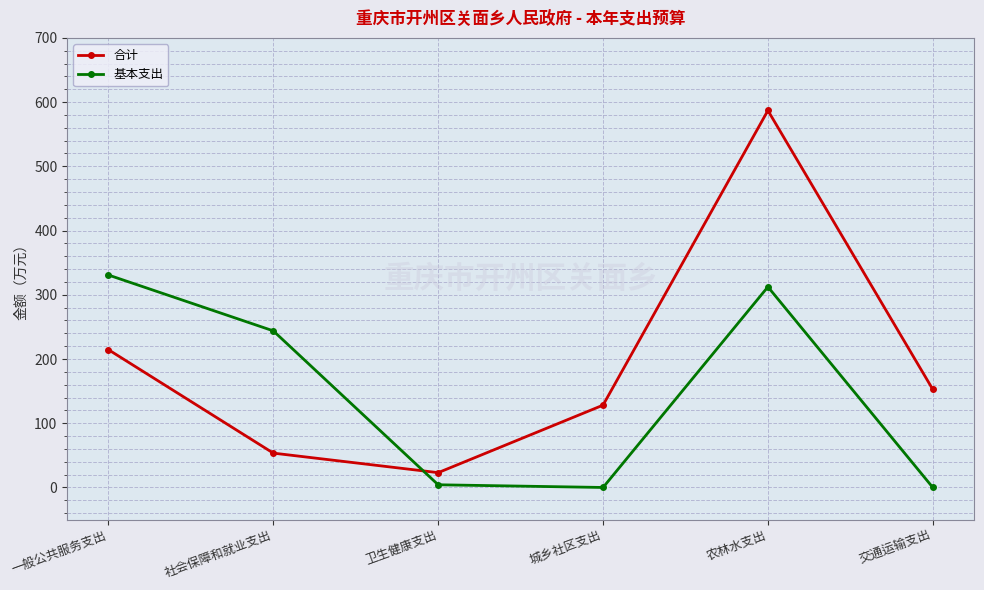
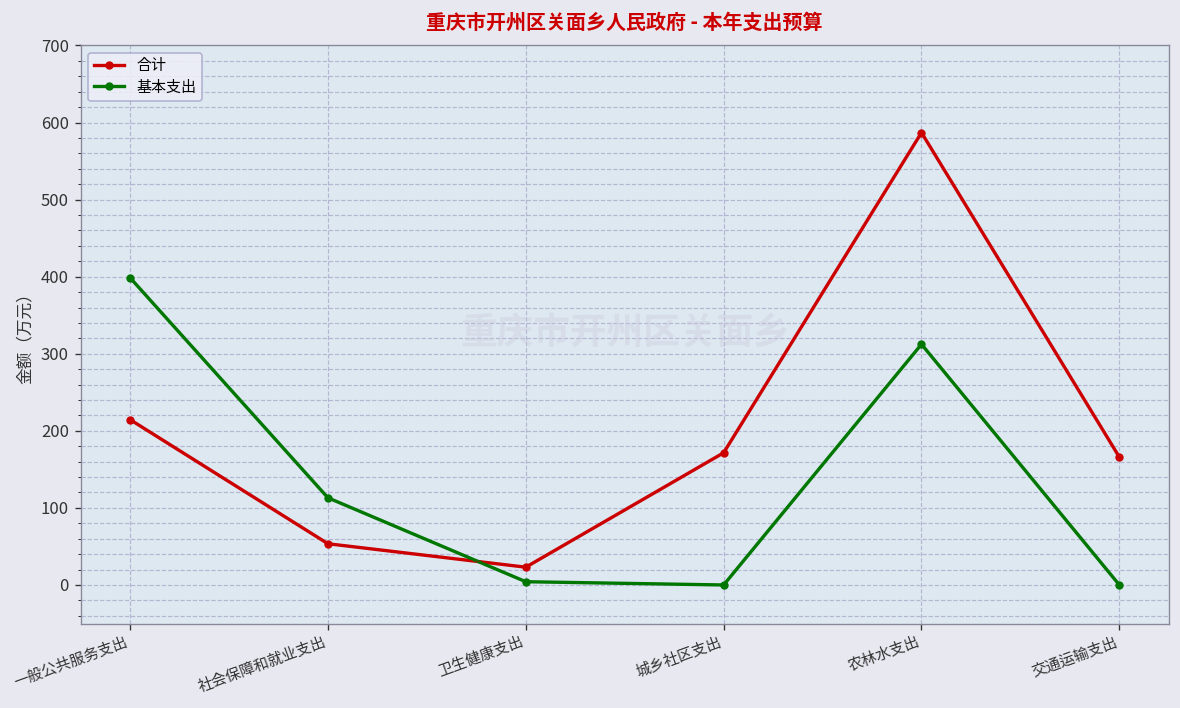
基本支出, 一般公共服务支出: 330 -> 400
基本支出, 社会保障和就业支出: 240 -> 110
合计, 城乡社区支出: 130 -> 170
合计, 交通运输支出: 150 -> 170
